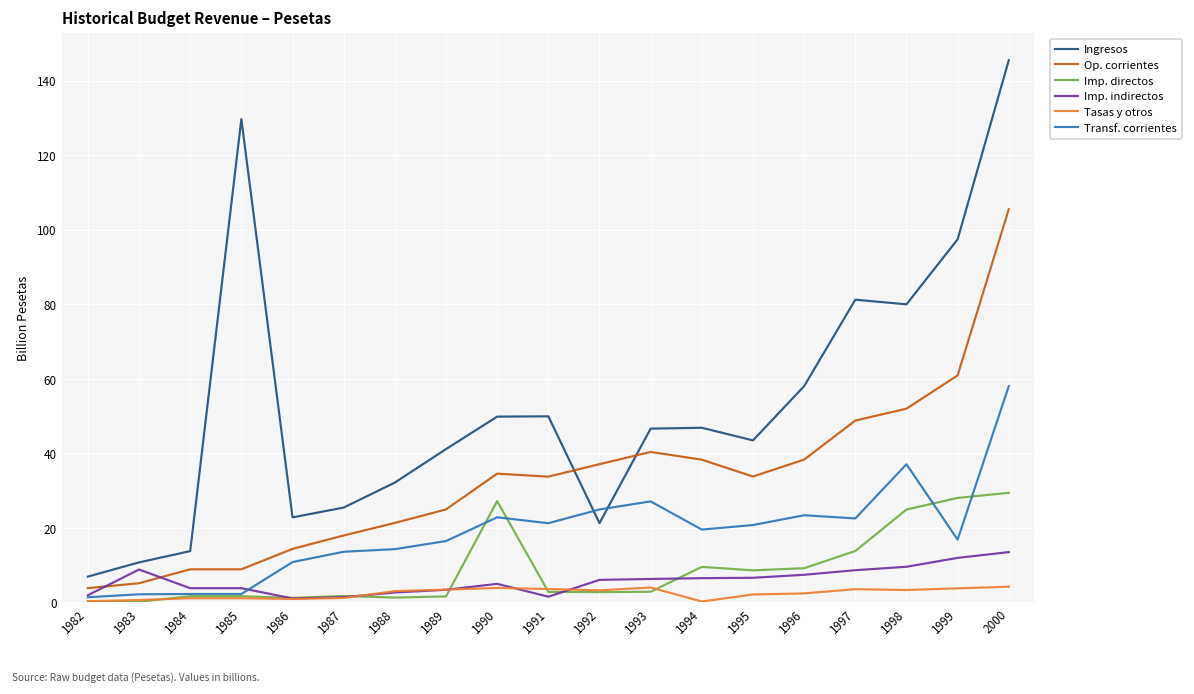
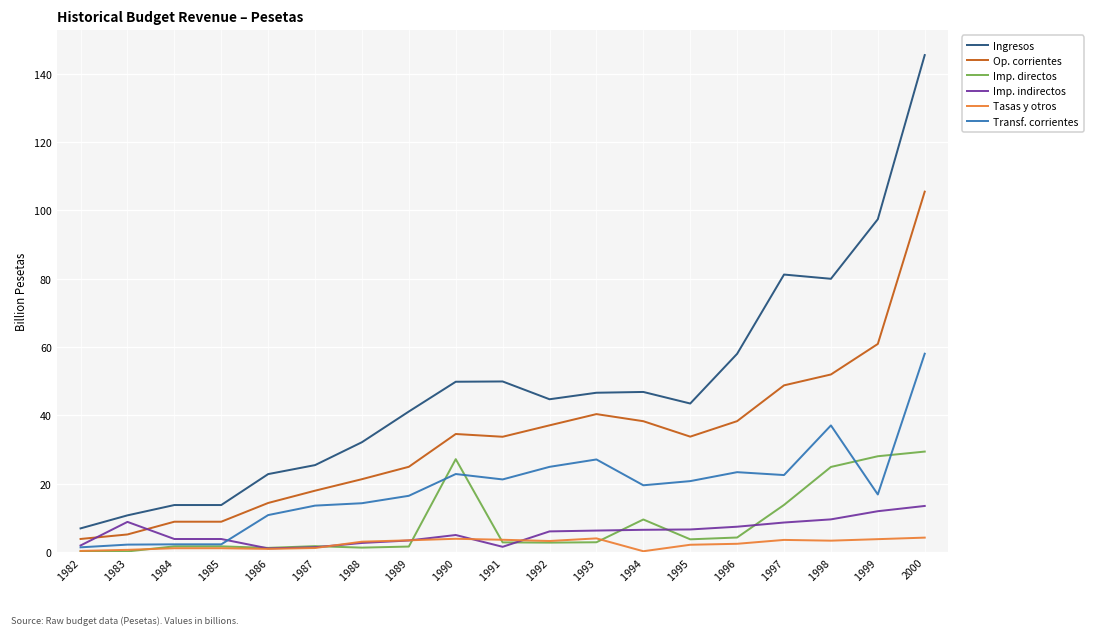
Ingresos, 1985: 130 -> 14
Ingresos, 1992: 21 -> 45
Imp. directos, 1995: 9 -> 4
Imp. directos, 1996: 9 -> 4
